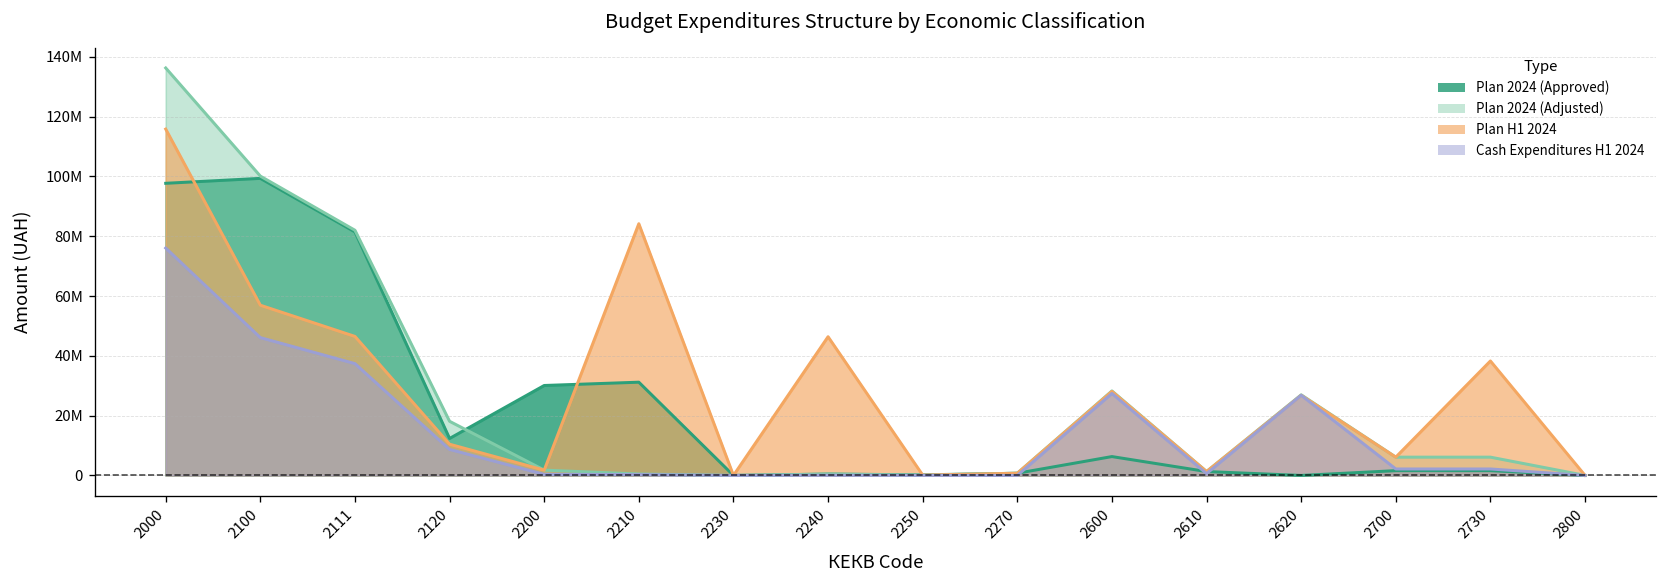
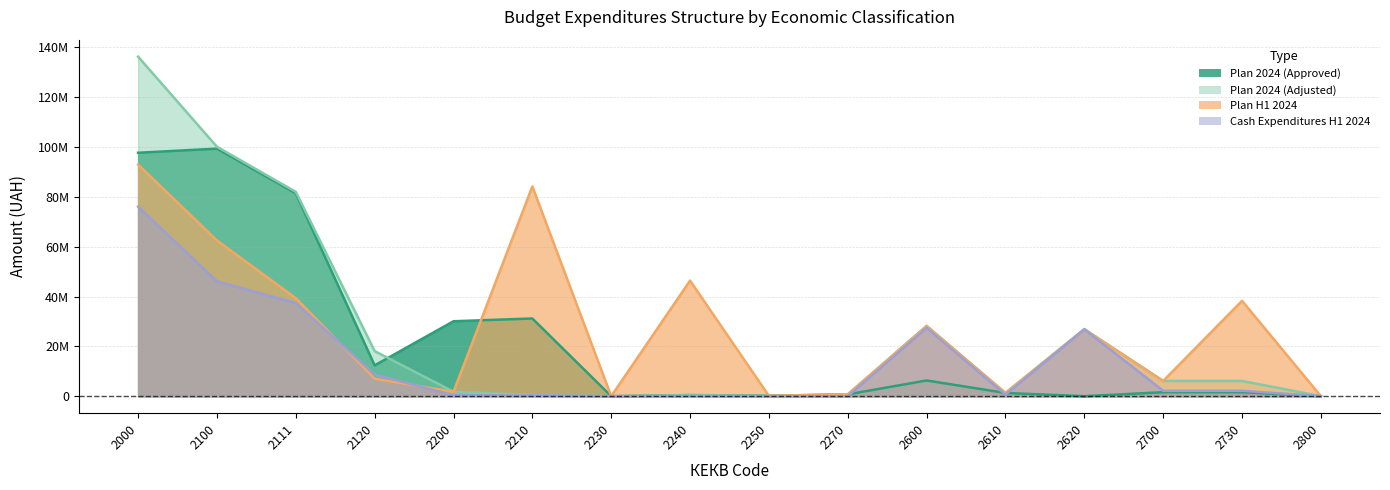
Plan H1 2024, 2000: 116000000 -> 93000000
Plan H1 2024, 2100: 57000000 -> 63000000
Plan H1 2024, 2111: 46000000 -> 39000000
Plan H1 2024, 2120: 10000000 -> 7000000
